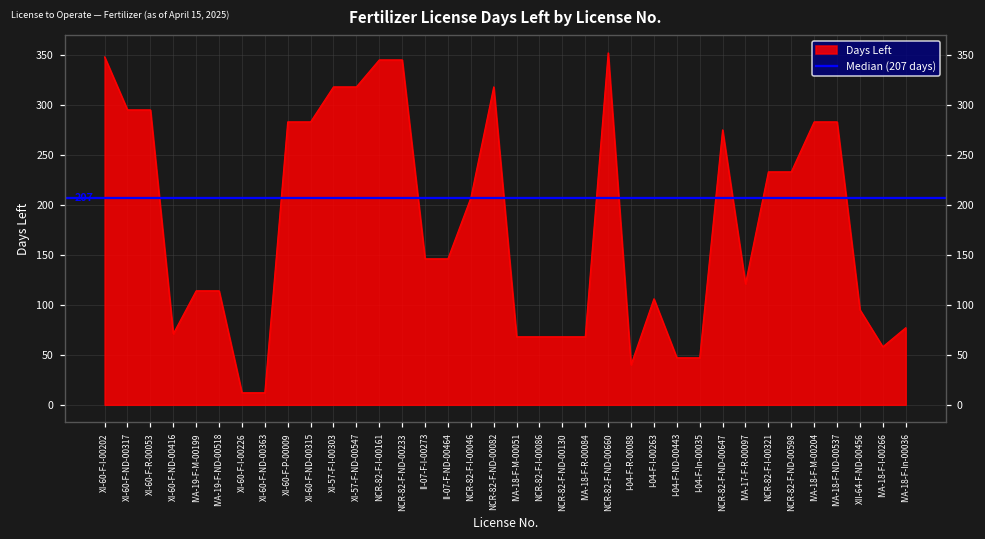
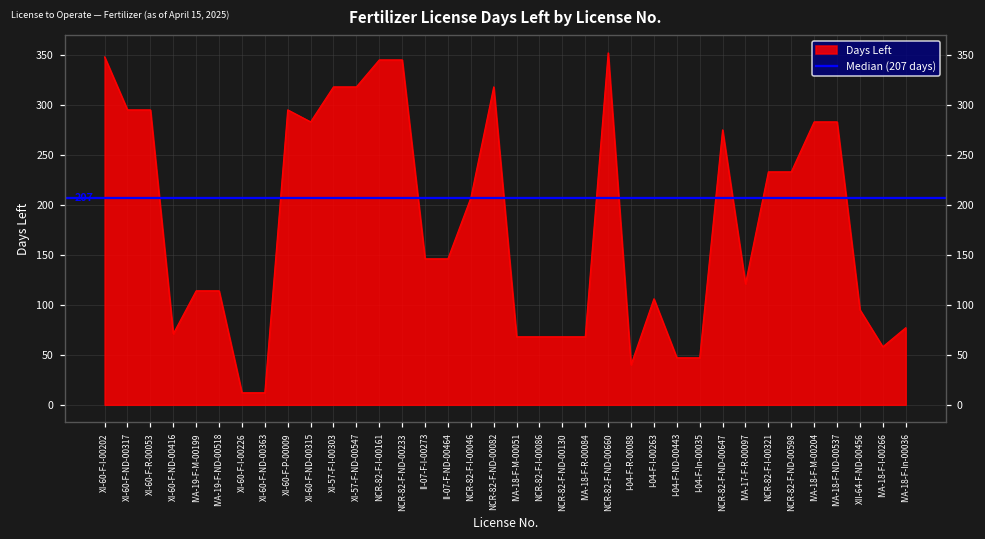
XI-60-F-P-00009: 280 -> 300
